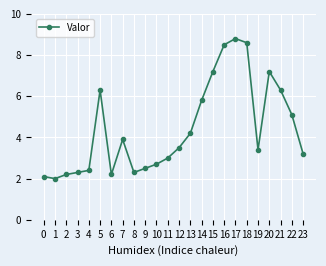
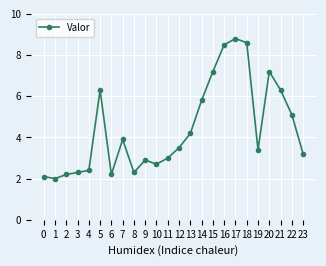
9: 2.5 -> 2.9
